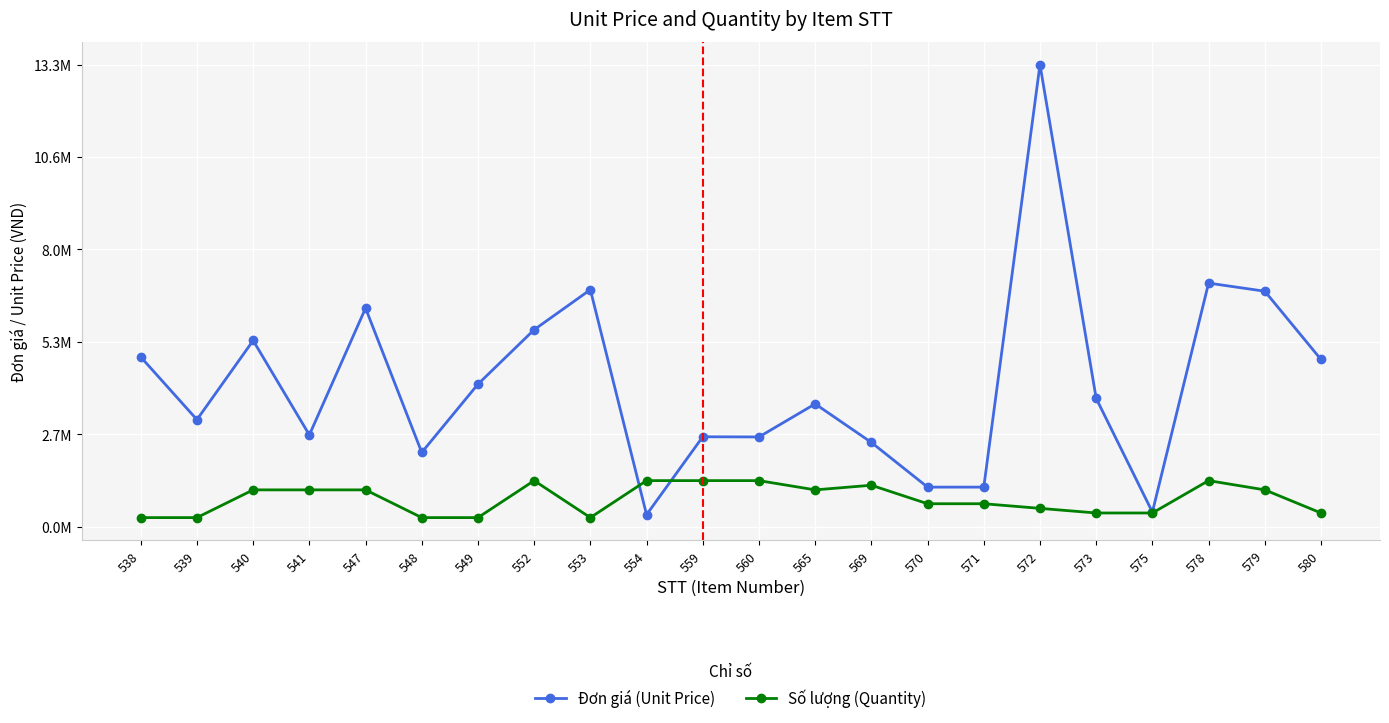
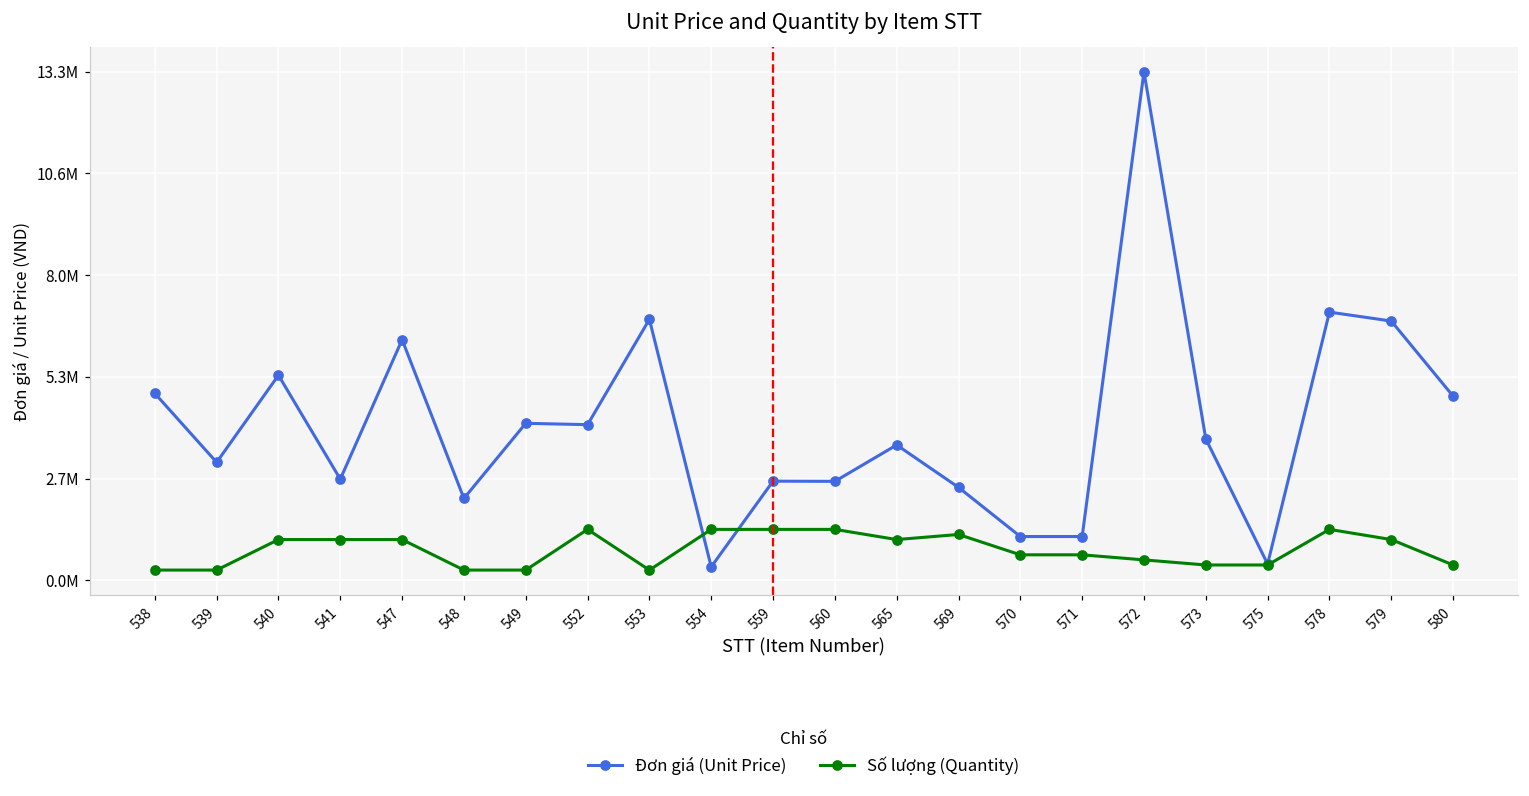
Đơn giá (Unit Price), 552: 5700000 -> 4100000
